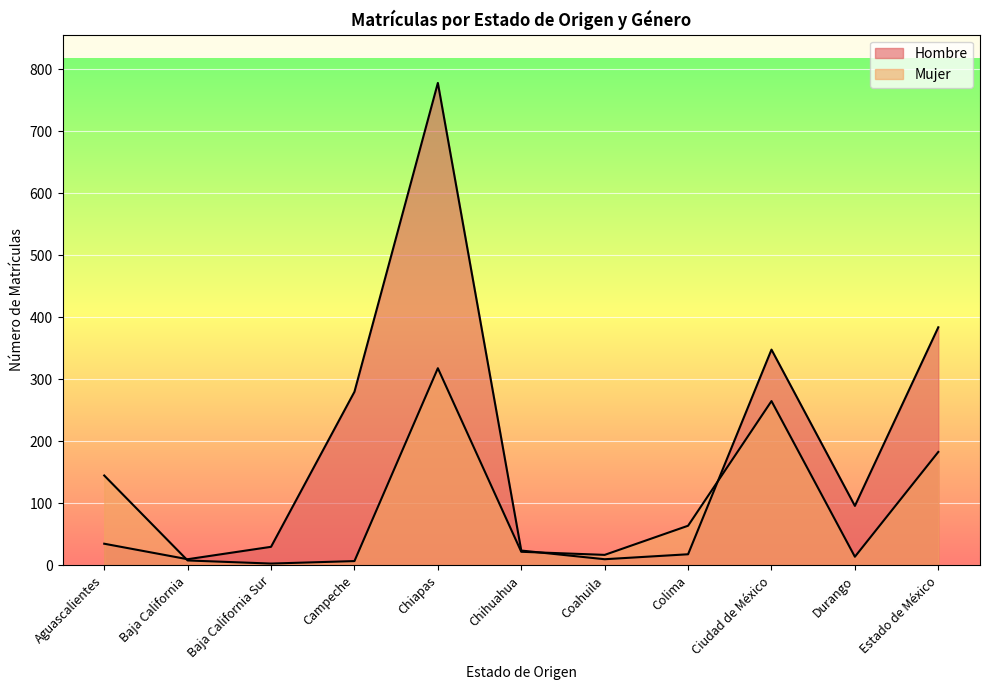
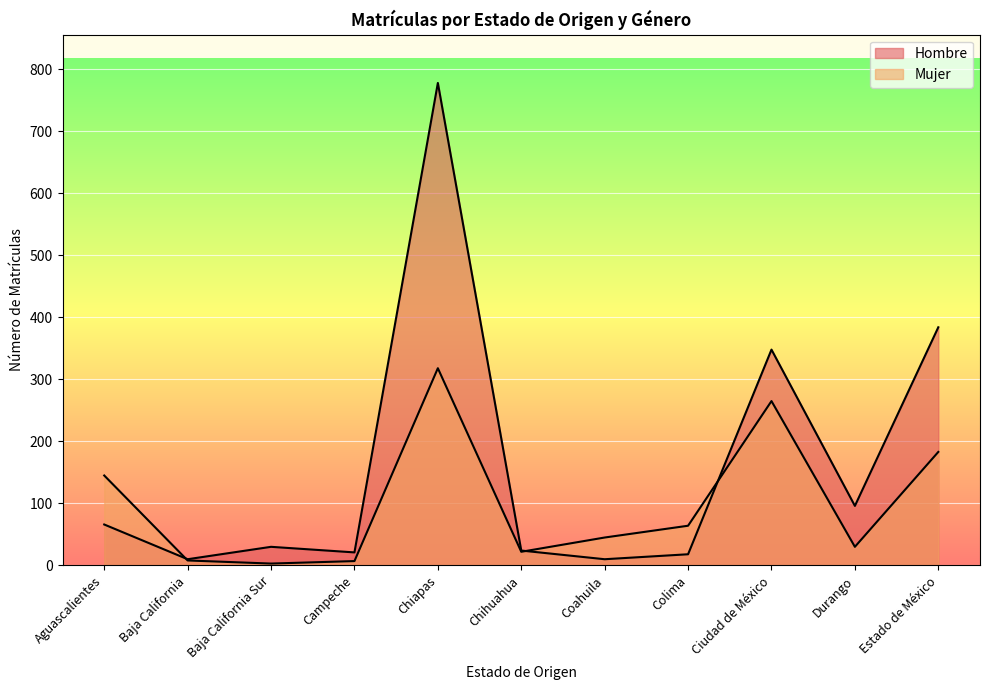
Hombre, Aguascalientes: 40 -> 70
Hombre, Campeche: 280 -> 20
Mujer, Coahuila: 20 -> 50
Mujer, Durango: 10 -> 30
